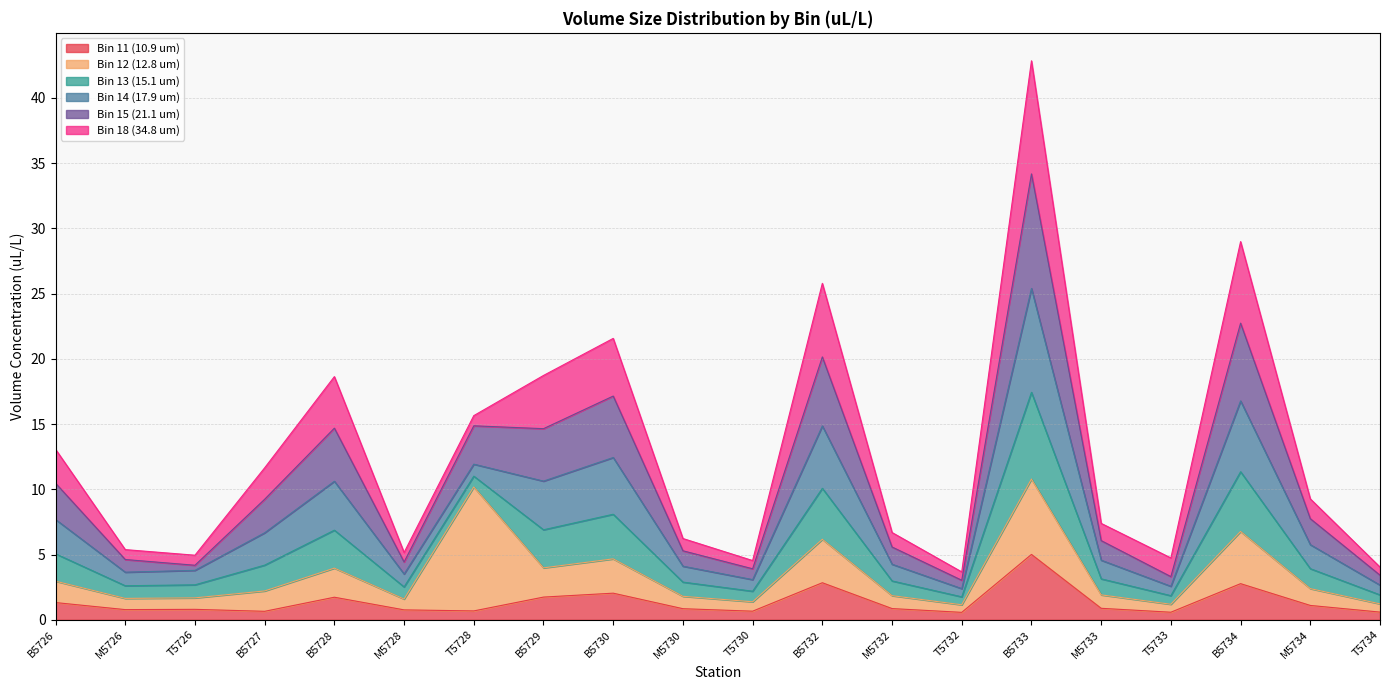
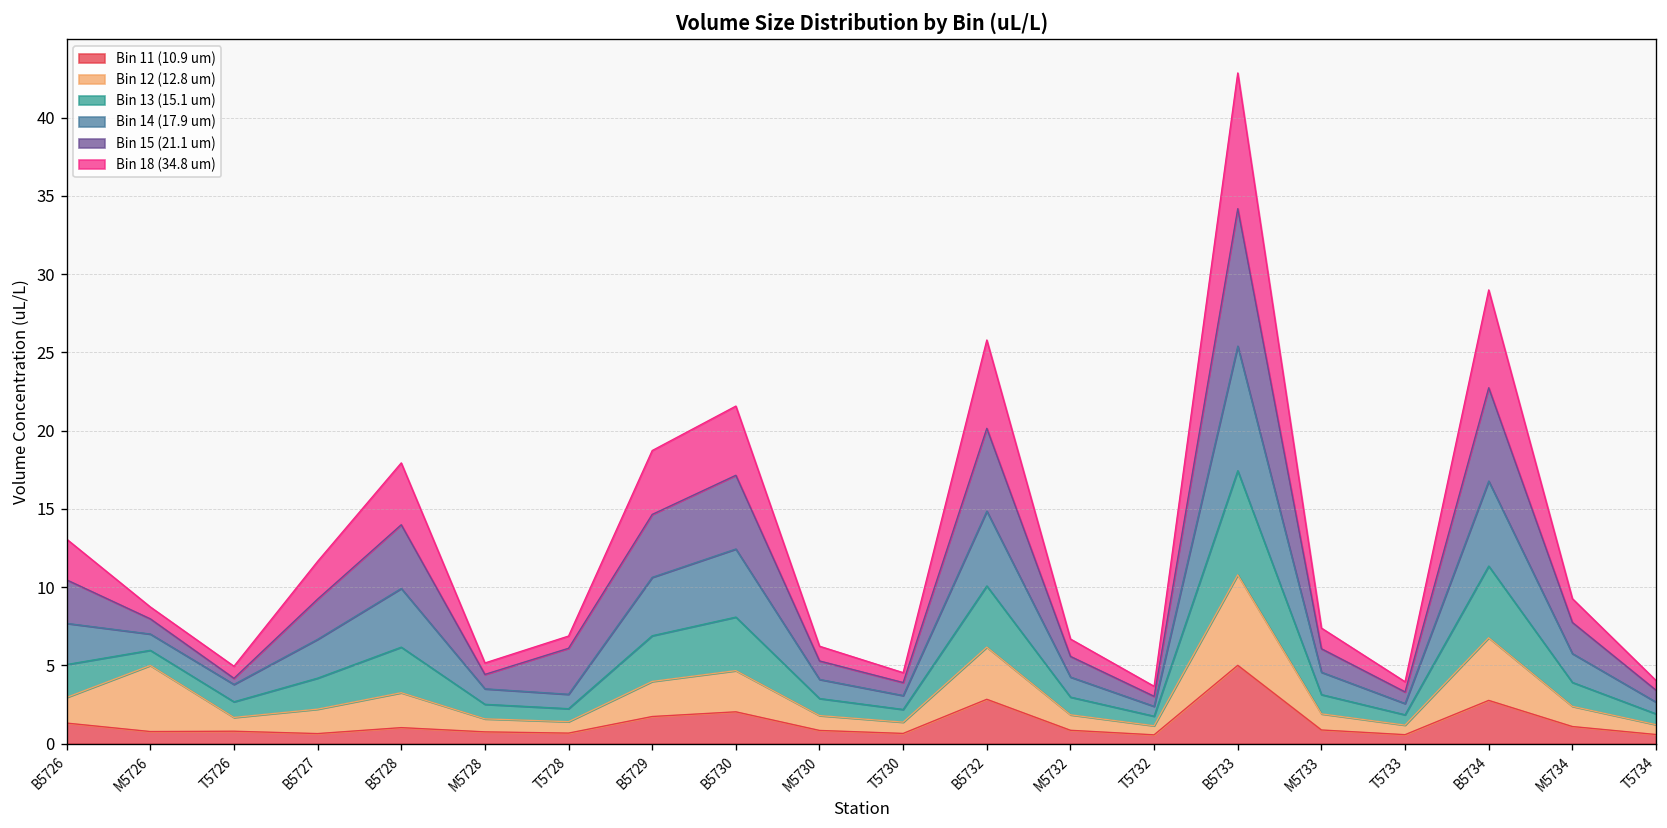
Bin 12 (12.8 um), M5726: 0.9 -> 4.2
Bin 11 (10.9 um), B5728: 1.7 -> 1.0
Bin 12 (12.8 um), T5728: 9.5 -> 0.7
Bin 18 (34.8 um), T5733: 1.4 -> 0.6
